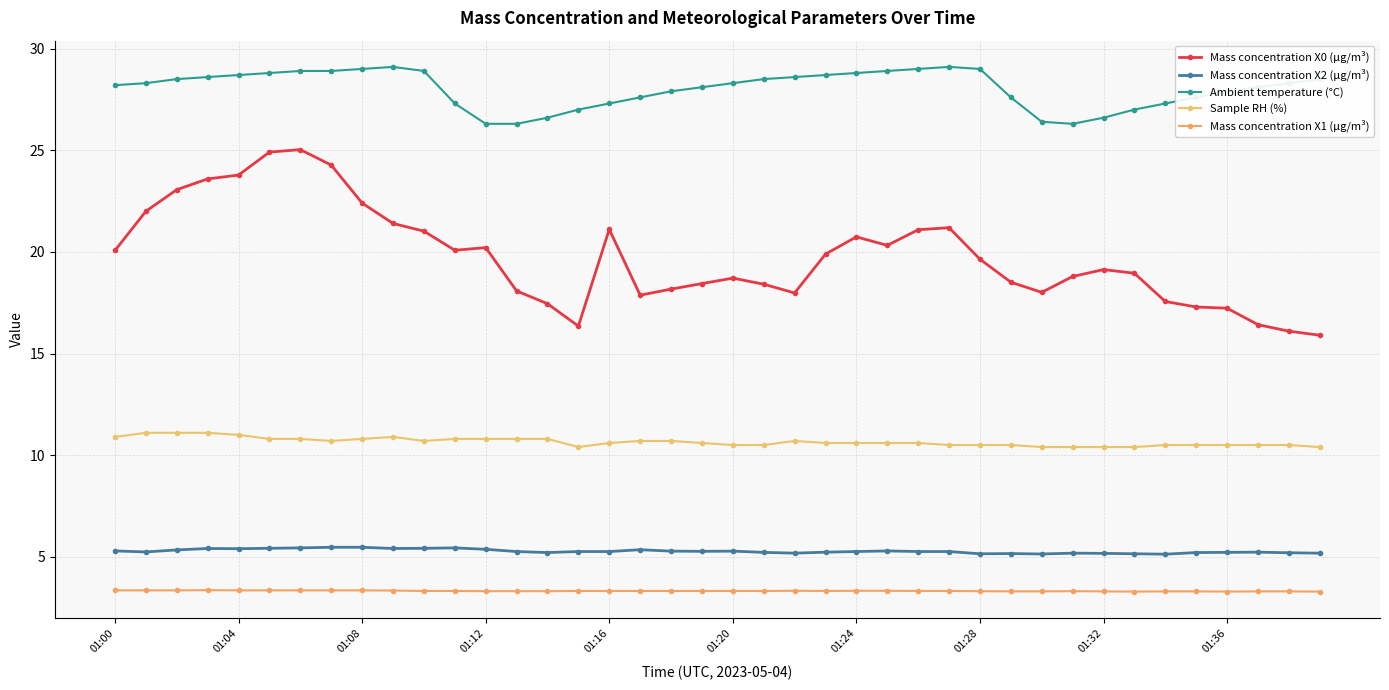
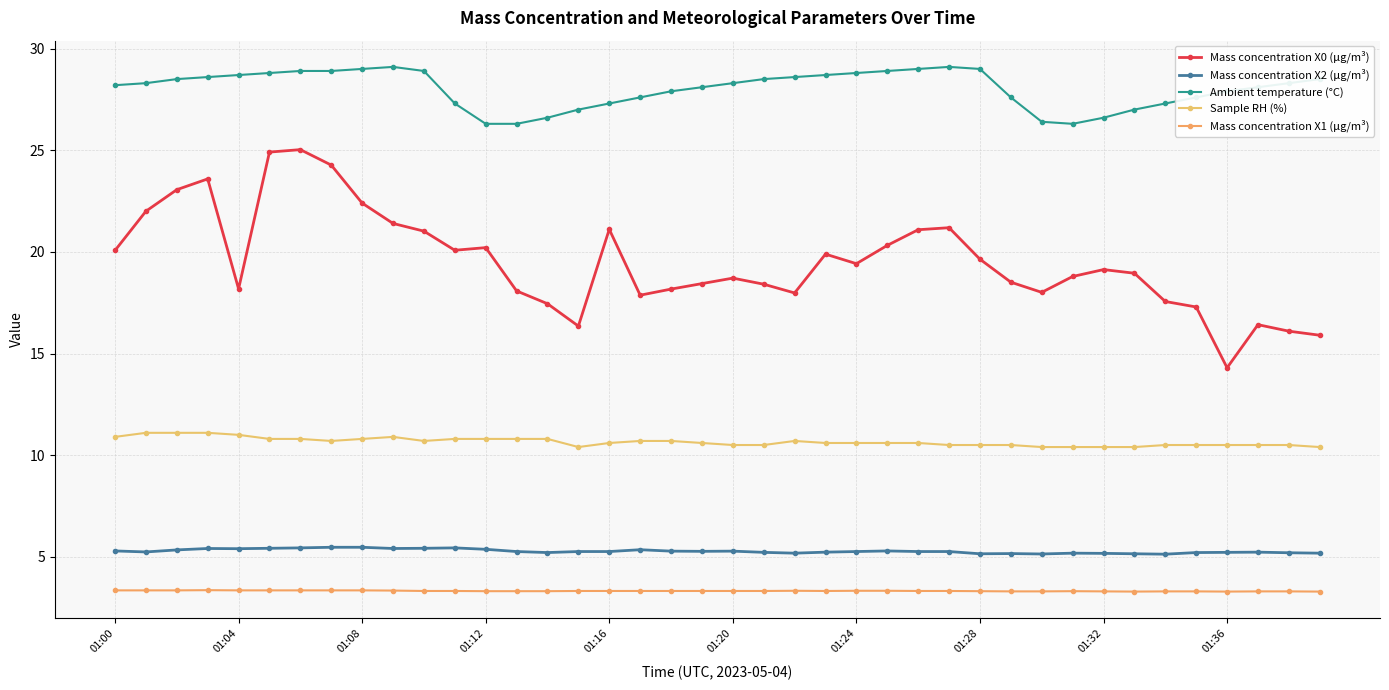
Mass concentration X0 (μg/m³), 01:04: 23.8 -> 18.2
Mass concentration X0 (μg/m³), 01:24: 20.7 -> 19.4
Mass concentration X0 (μg/m³), 01:36: 17.2 -> 14.3
